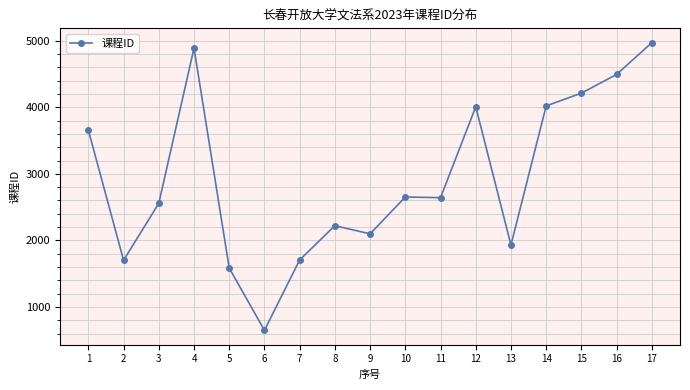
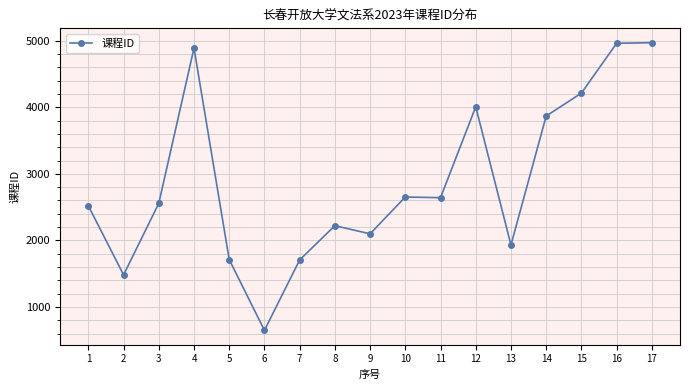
1: 3700 -> 2500
2: 1700 -> 1500
5: 1600 -> 1700
14: 4000 -> 3900
16: 4500 -> 5000
